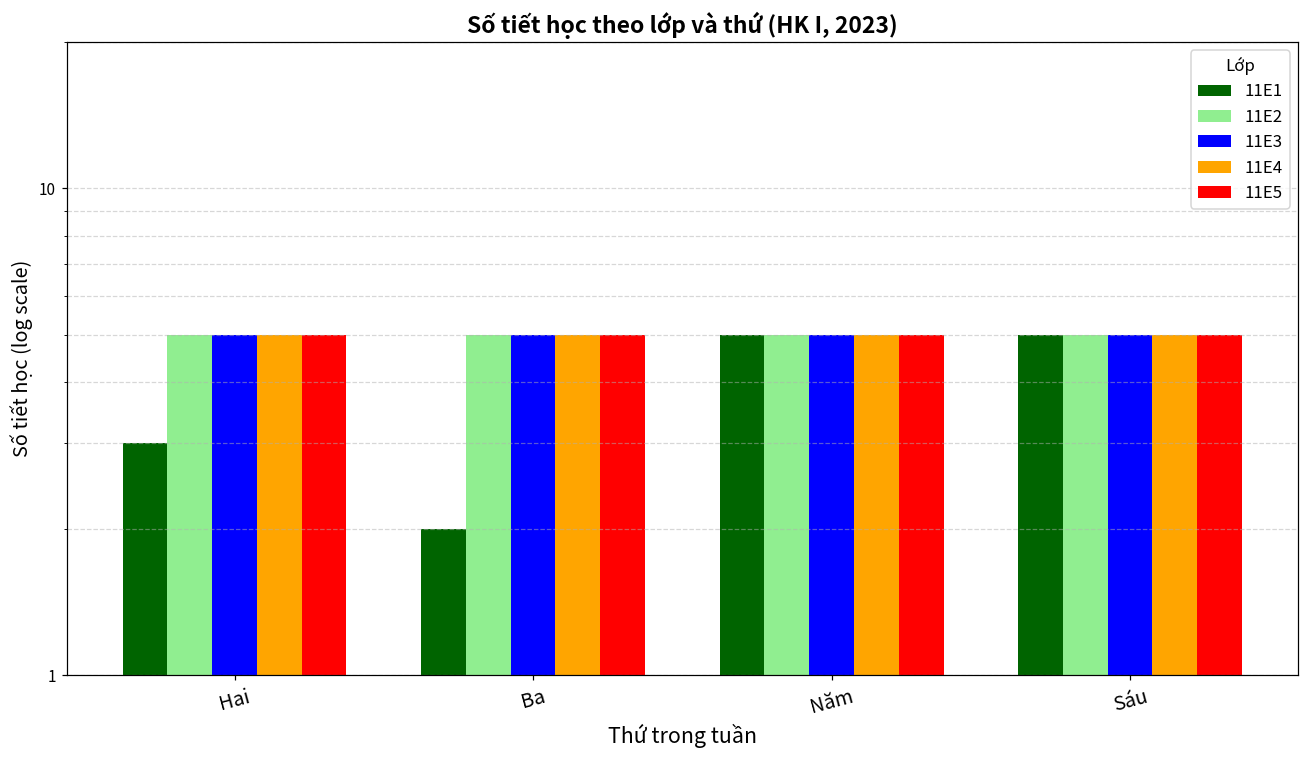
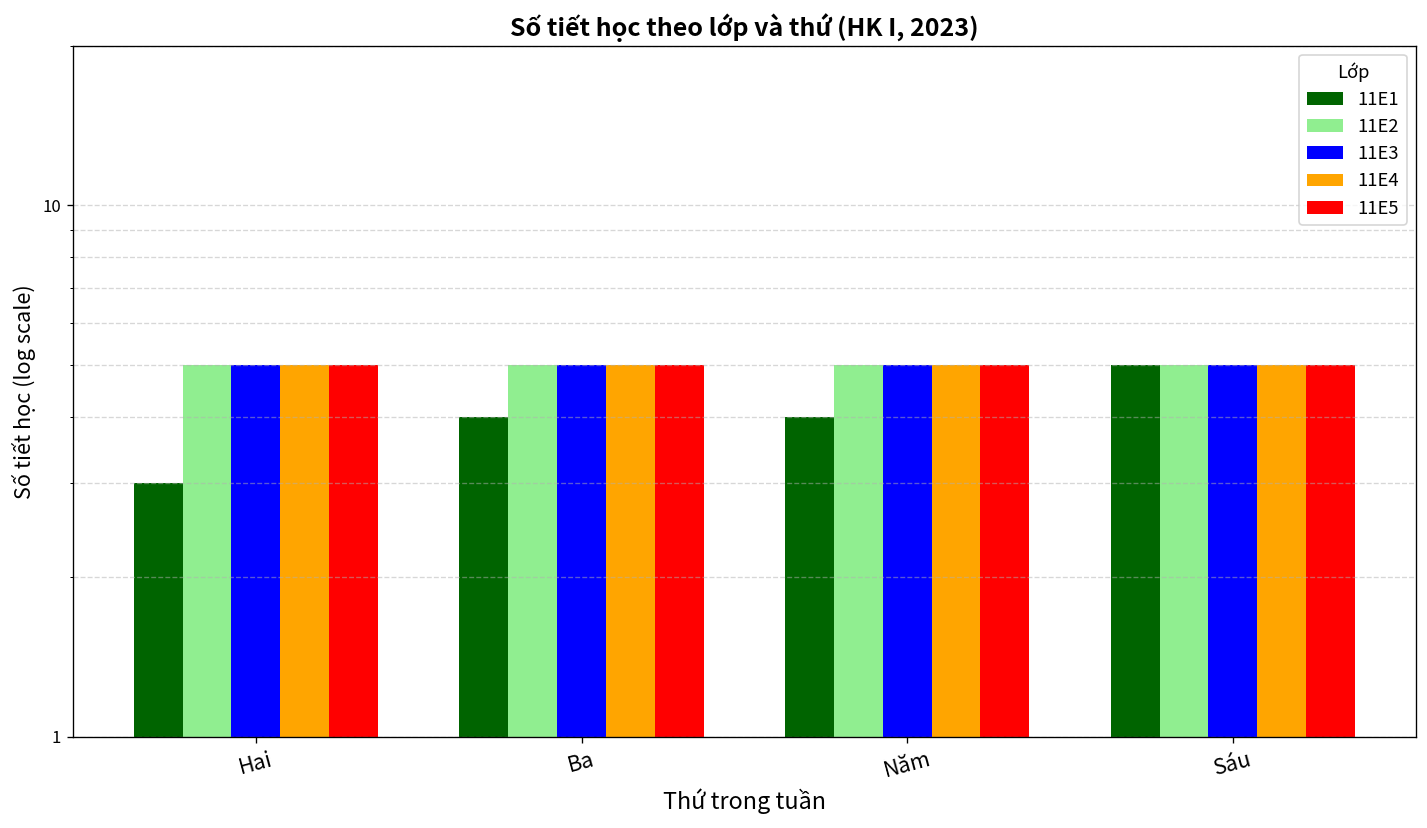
11E1, Ba: 2 -> 4
11E1, Năm: 5 -> 4
